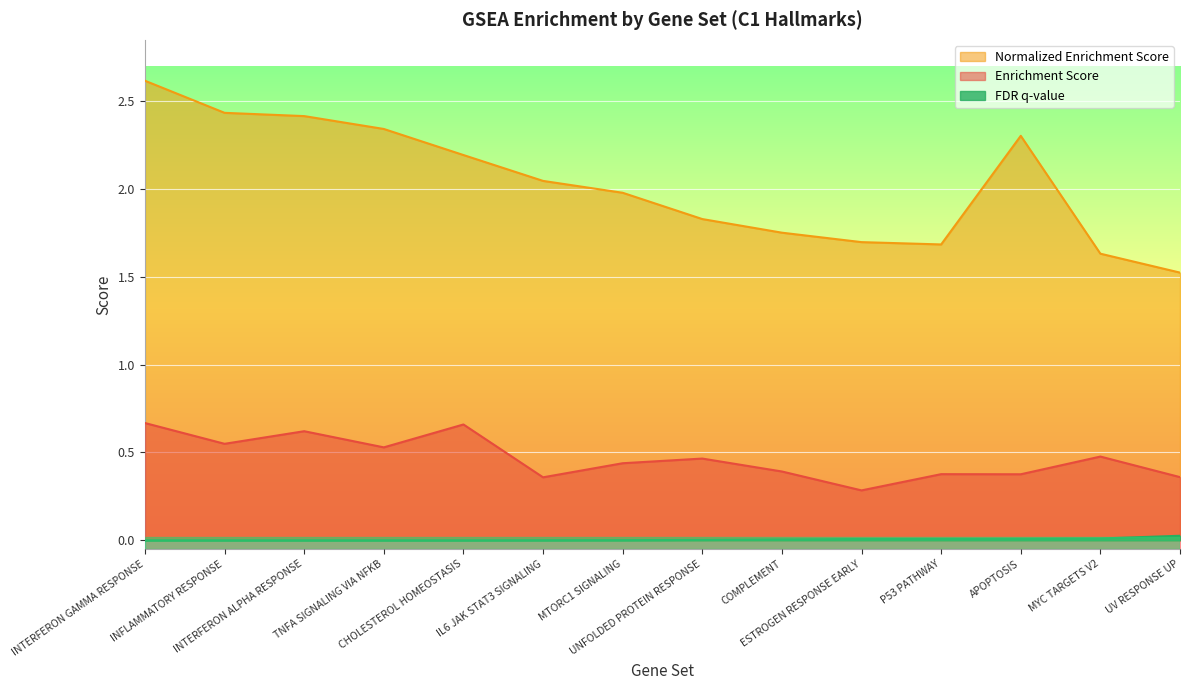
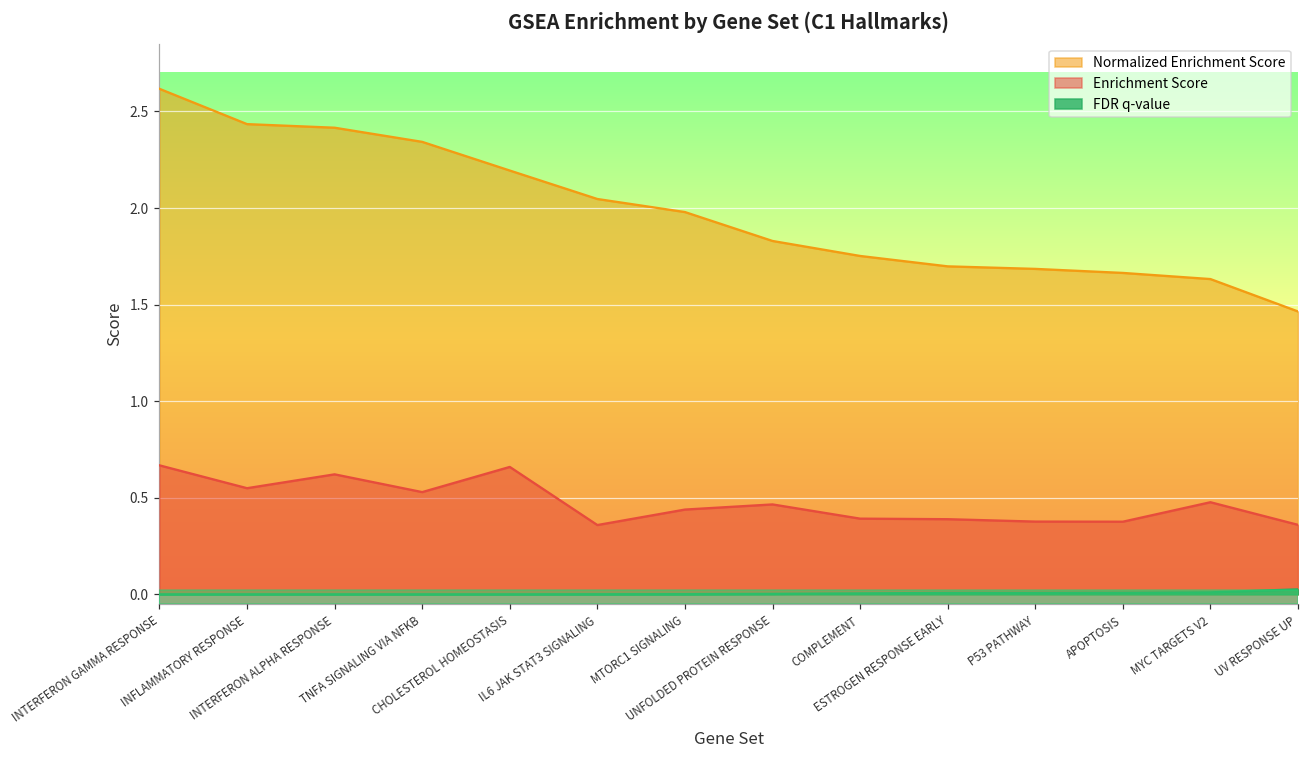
Enrichment Score, ESTROGEN RESPONSE EARLY: 0.28 -> 0.39
Normalized Enrichment Score, APOPTOSIS: 2.30 -> 1.66
Normalized Enrichment Score, UV RESPONSE UP: 1.52 -> 1.46
